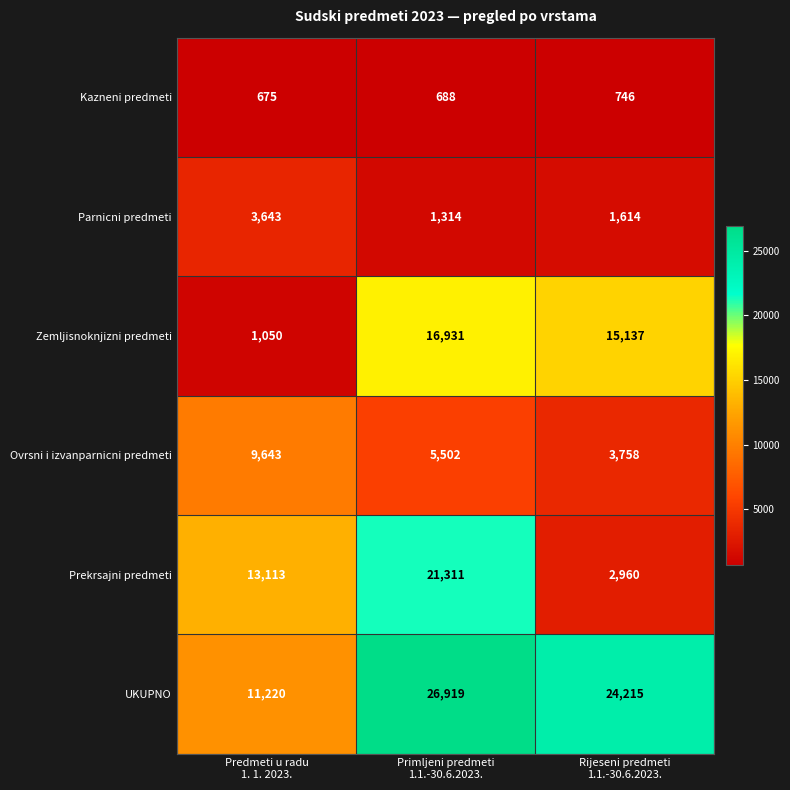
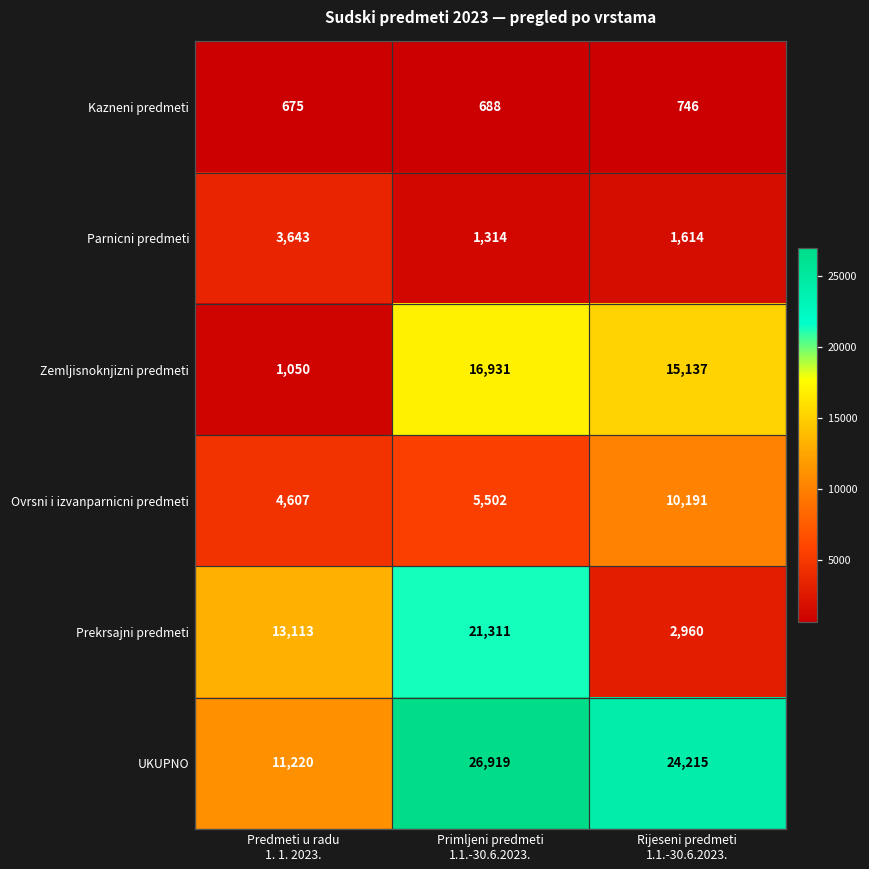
Ovrsni i izvanparnicni predmeti, Predmeti u radu 1. 1. 2023.: 9,643 -> 4,607
Ovrsni i izvanparnicni predmeti, Rijeseni predmeti 1.1.-30.6.2023.: 3,758 -> 10,191
